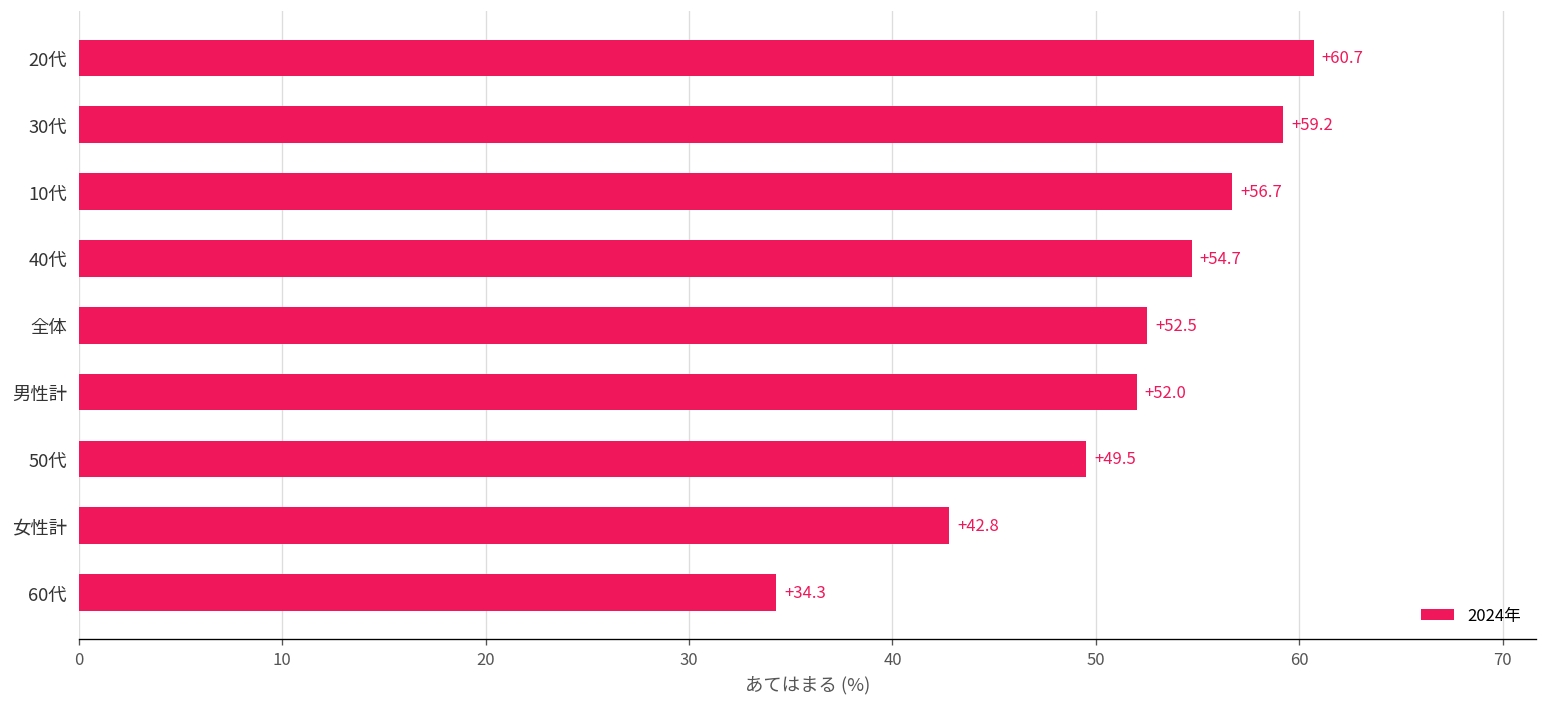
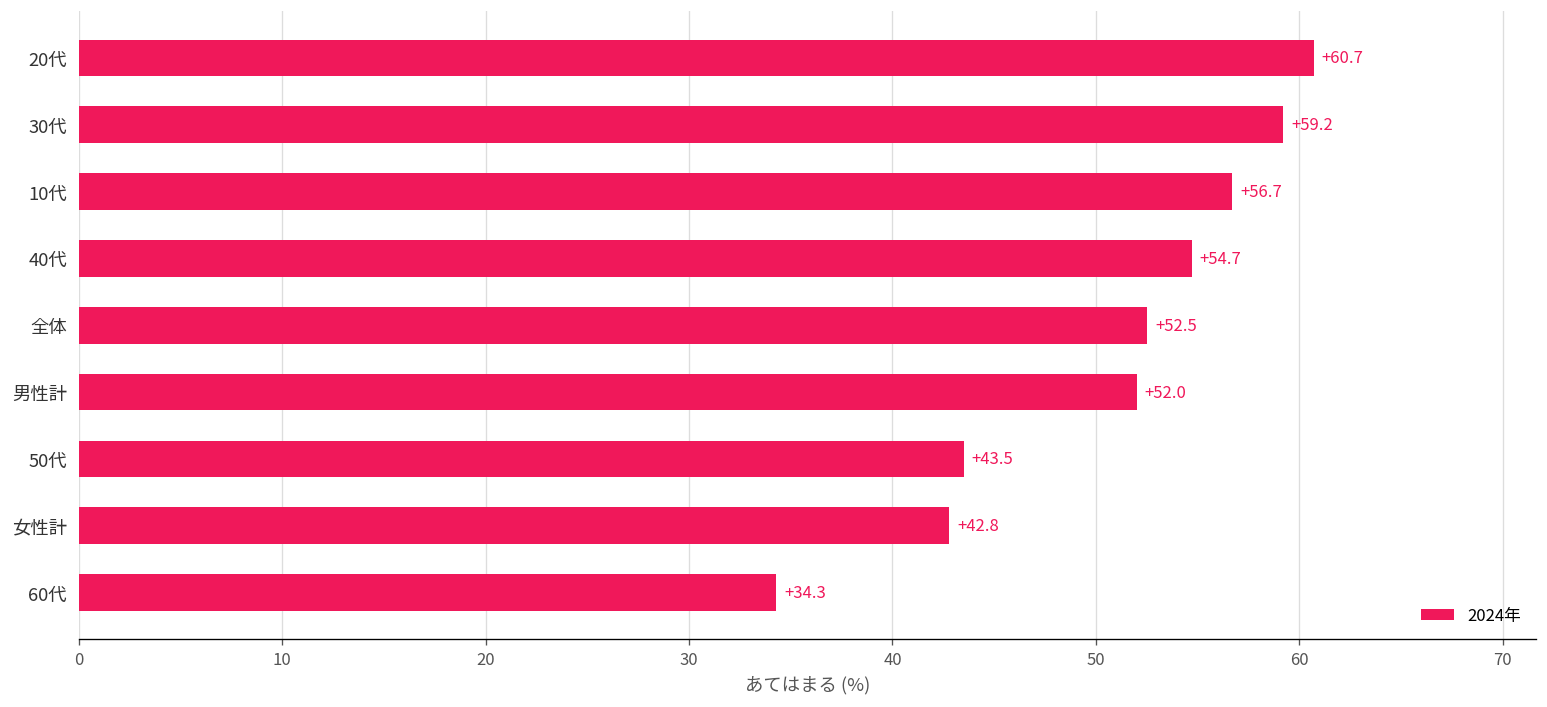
50代: +49.5 -> +43.5
